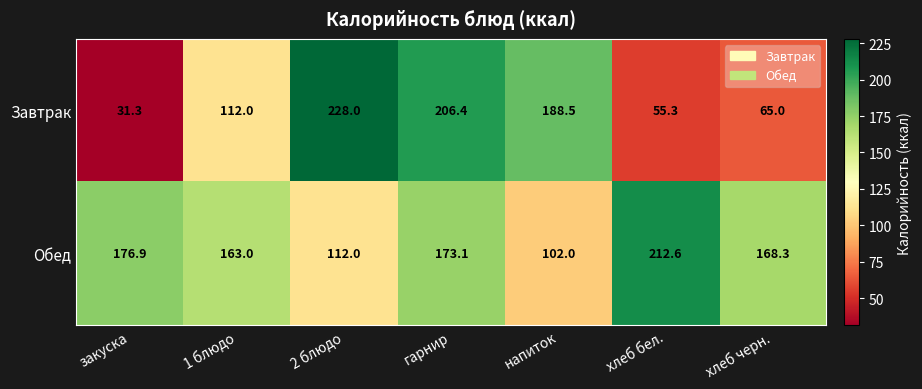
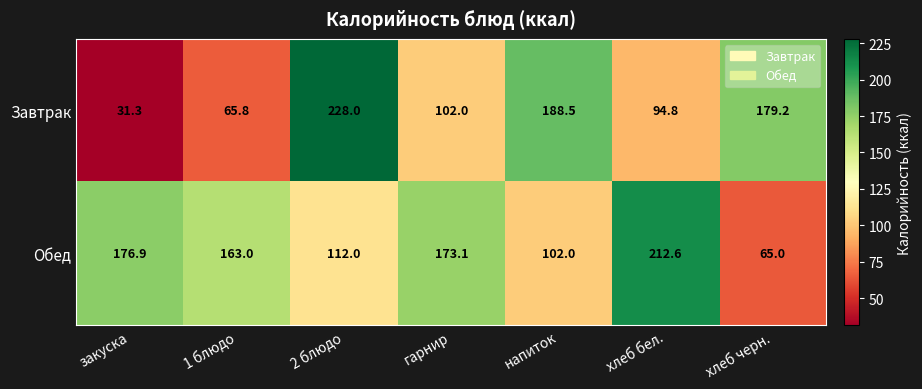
Завтрак, 1 блюдо: 112.0 -> 65.8
Завтрак, гарнир: 206.4 -> 102.0
Завтрак, хлеб бел.: 55.3 -> 94.8
Завтрак, хлеб черн.: 65.0 -> 179.2
Обед, хлеб черн.: 168.3 -> 65.0
